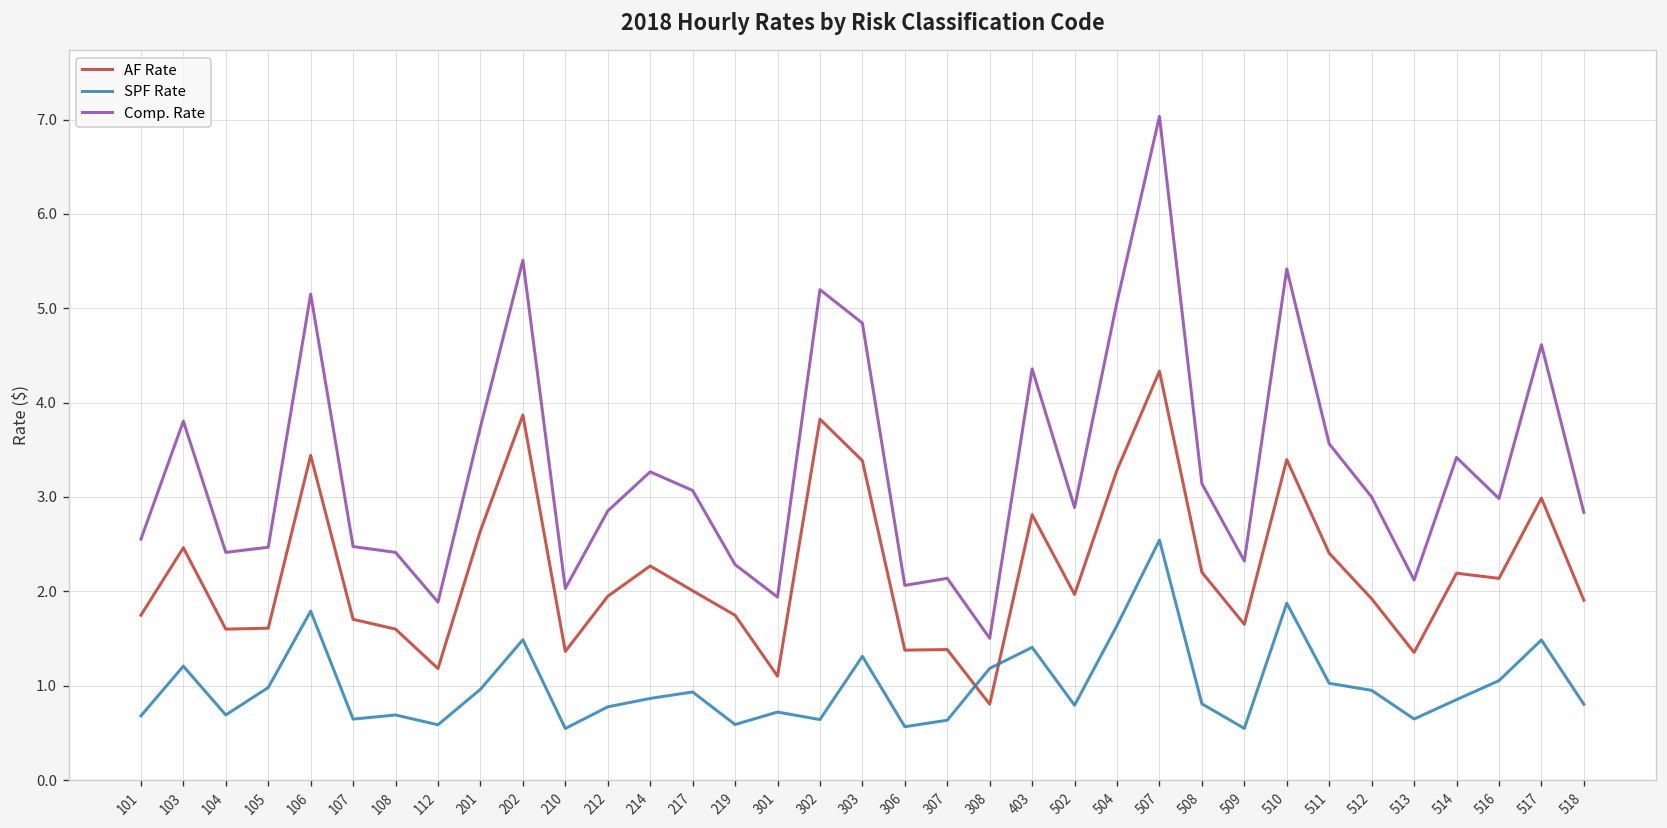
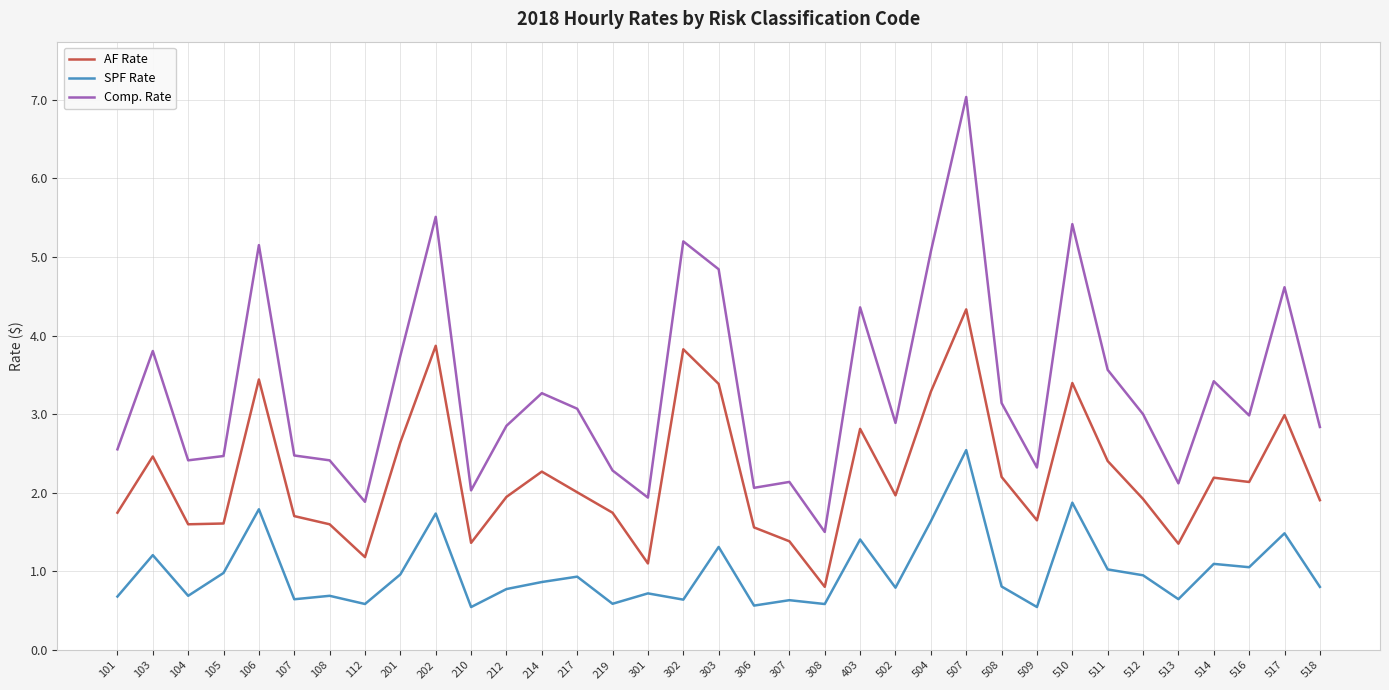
SPF Rate, 202: 1.5 -> 1.7
AF Rate, 306: 1.4 -> 1.6
SPF Rate, 308: 1.2 -> 0.6
SPF Rate, 514: 0.9 -> 1.1
